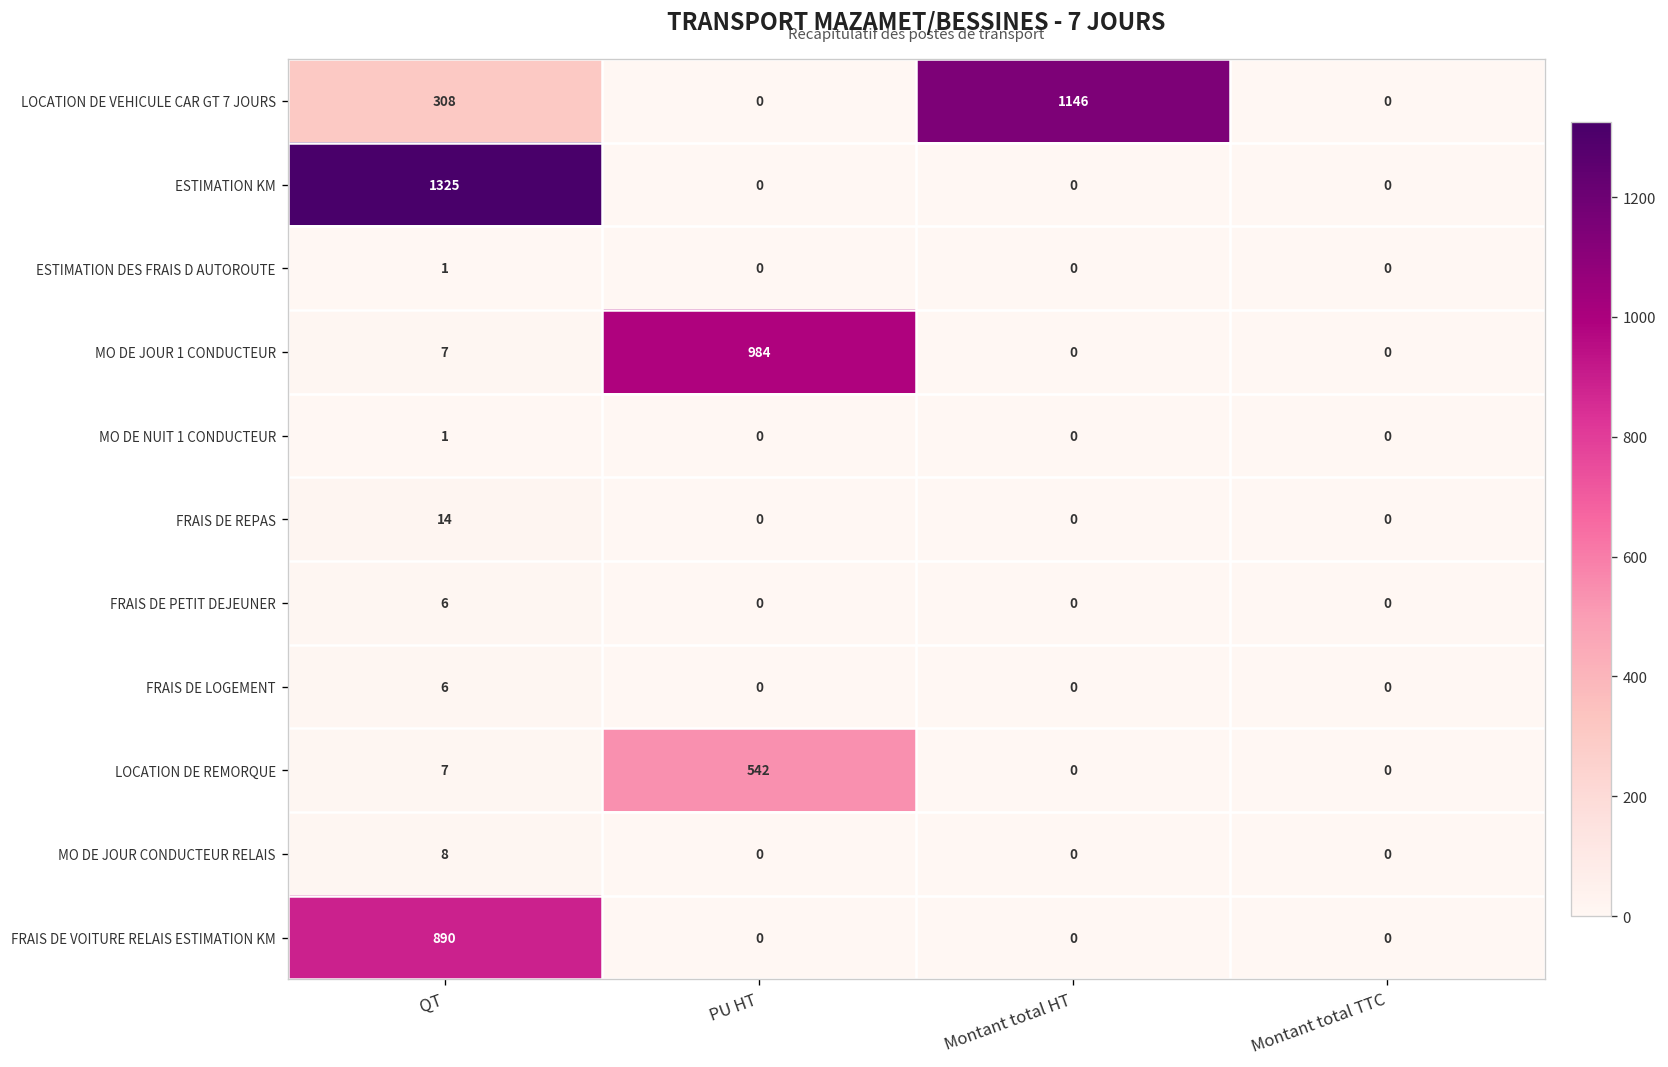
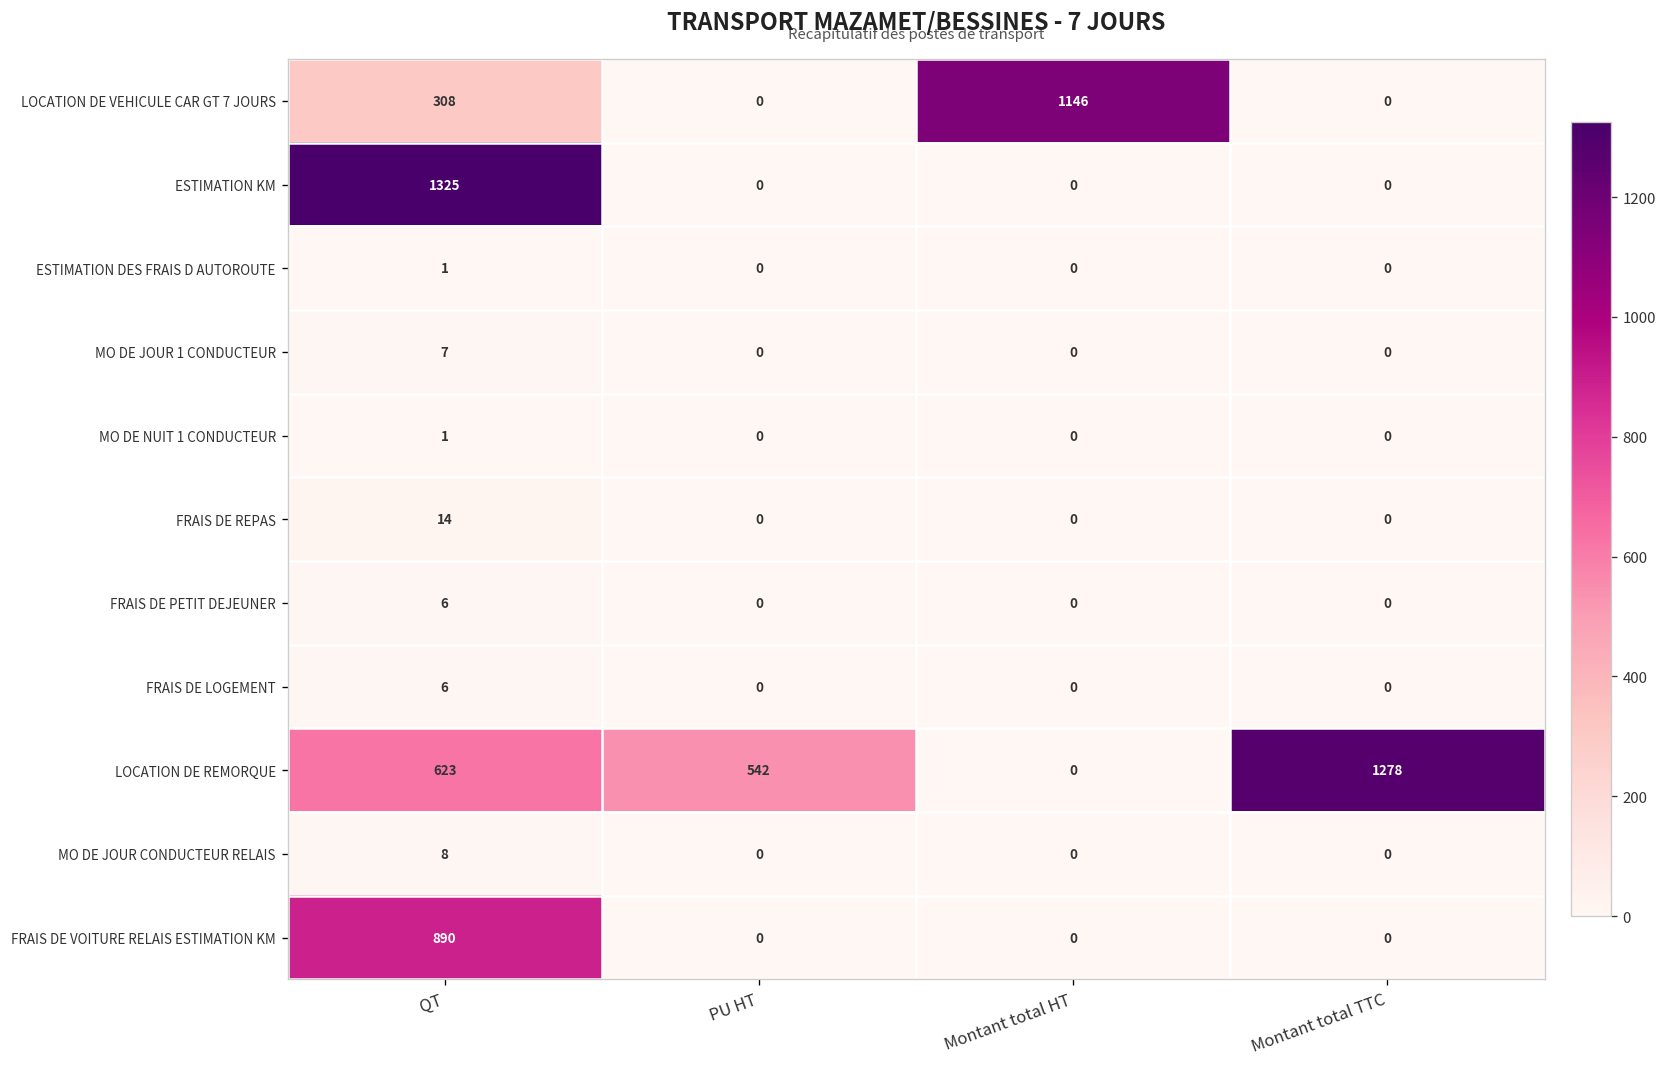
MO DE JOUR 1 CONDUCTEUR, PU HT: 984 -> 0
LOCATION DE REMORQUE, QT: 7 -> 623
LOCATION DE REMORQUE, Montant total TTC: 0 -> 1278
